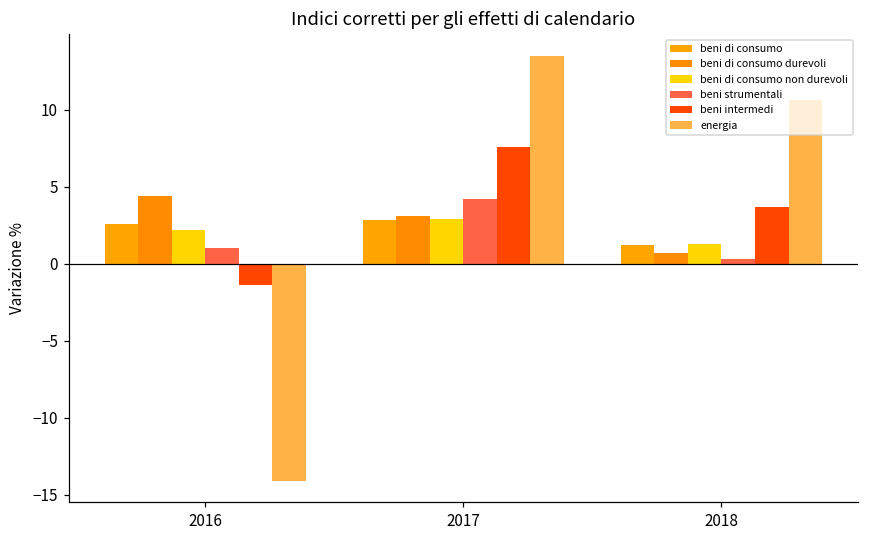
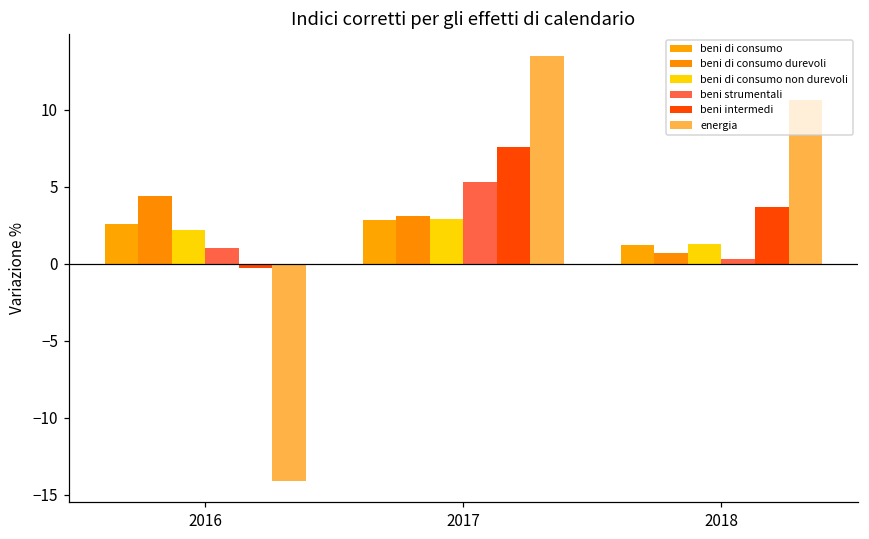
beni intermedi, 2016: -1.4 -> -0.3
beni strumentali, 2017: 4.2 -> 5.3
